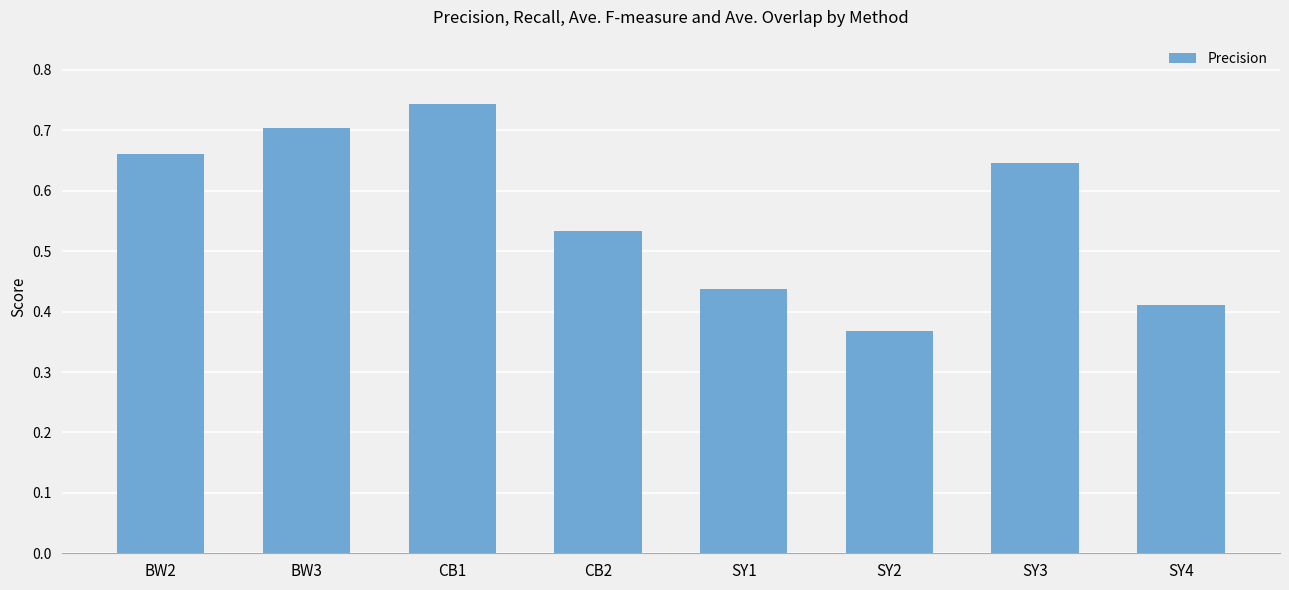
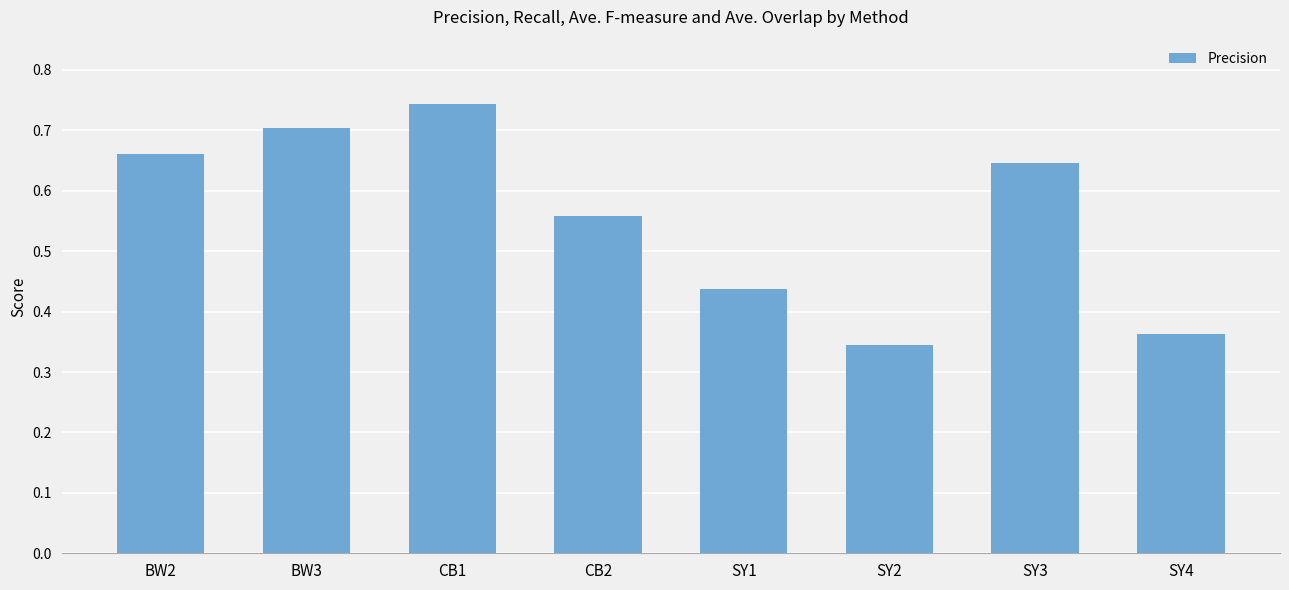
CB2: 0.53 -> 0.56
SY2: 0.37 -> 0.34
SY4: 0.41 -> 0.36
